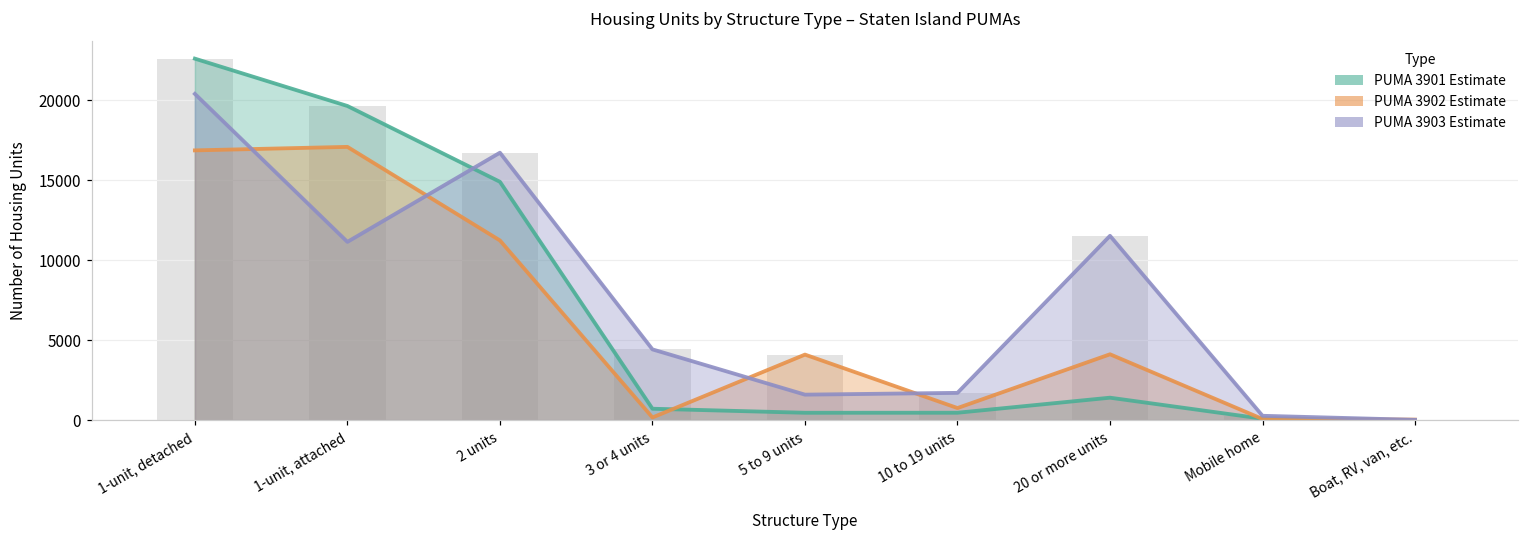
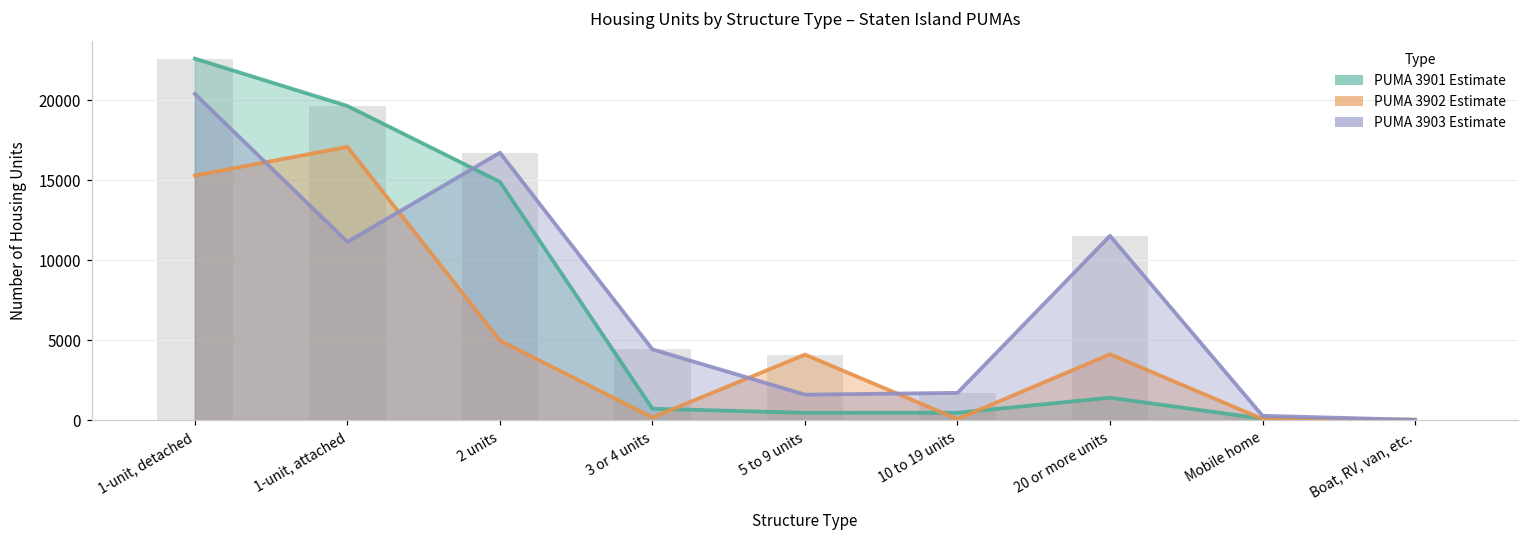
PUMA 3902 Estimate, 1-unit, detached: 16900 -> 15300
PUMA 3902 Estimate, 2 units: 11200 -> 5000
PUMA 3902 Estimate, 10 to 19 units: 800 -> 100
